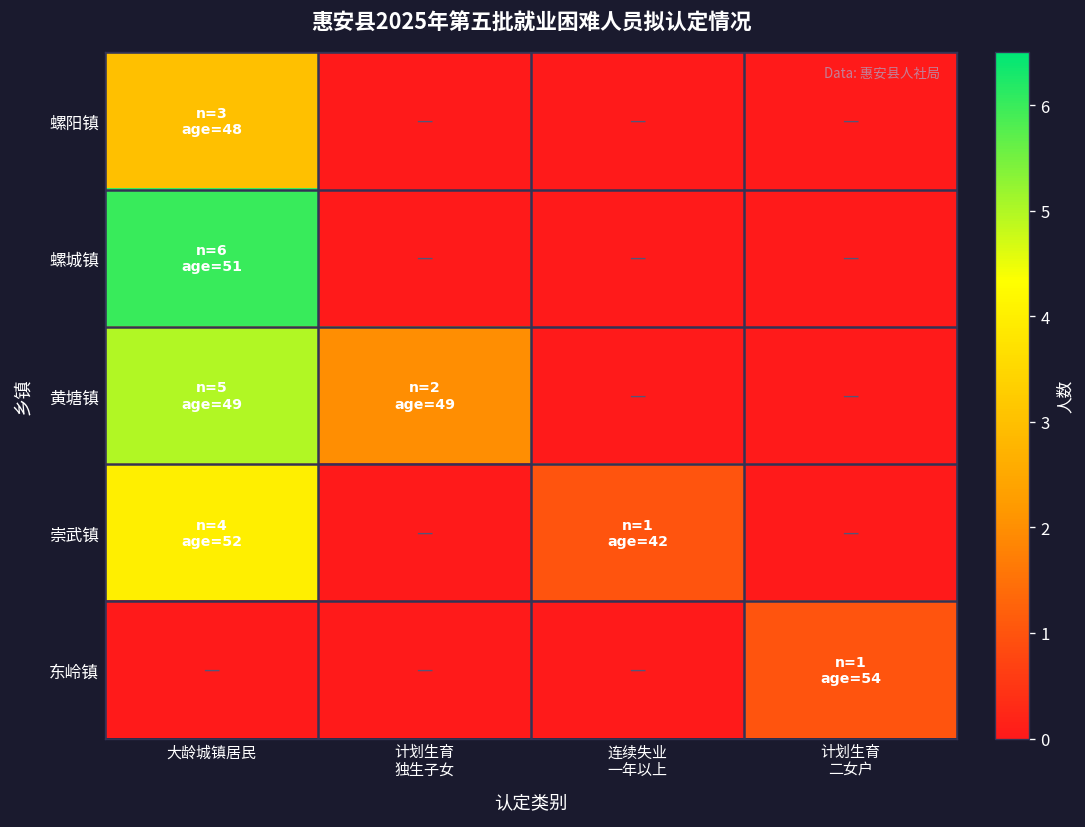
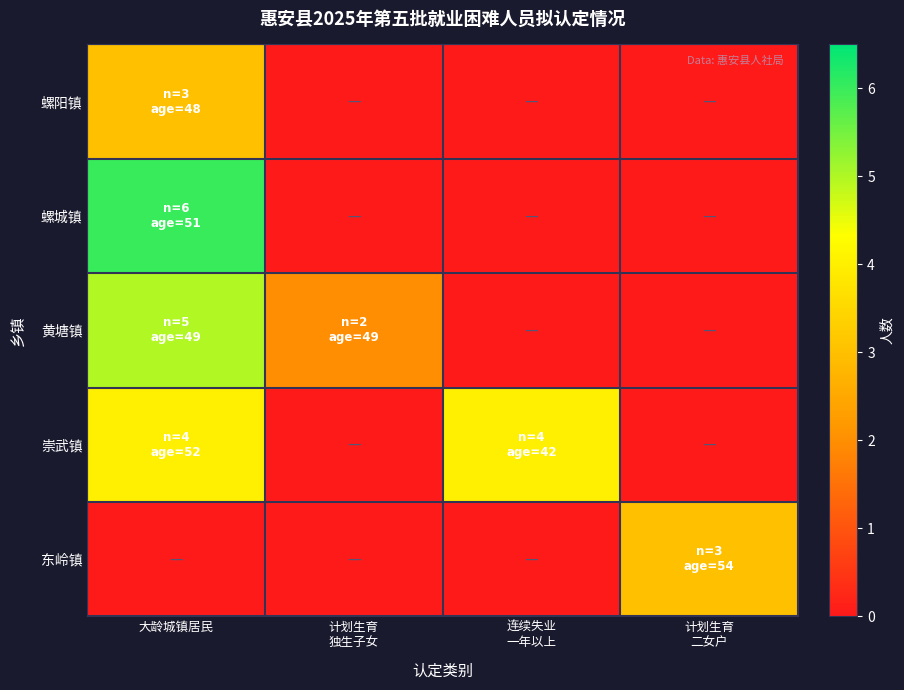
崇武镇, 连续失业 一年以上: 1 -> 4
东岭镇, 计划生育 二女户: 1 -> 3
